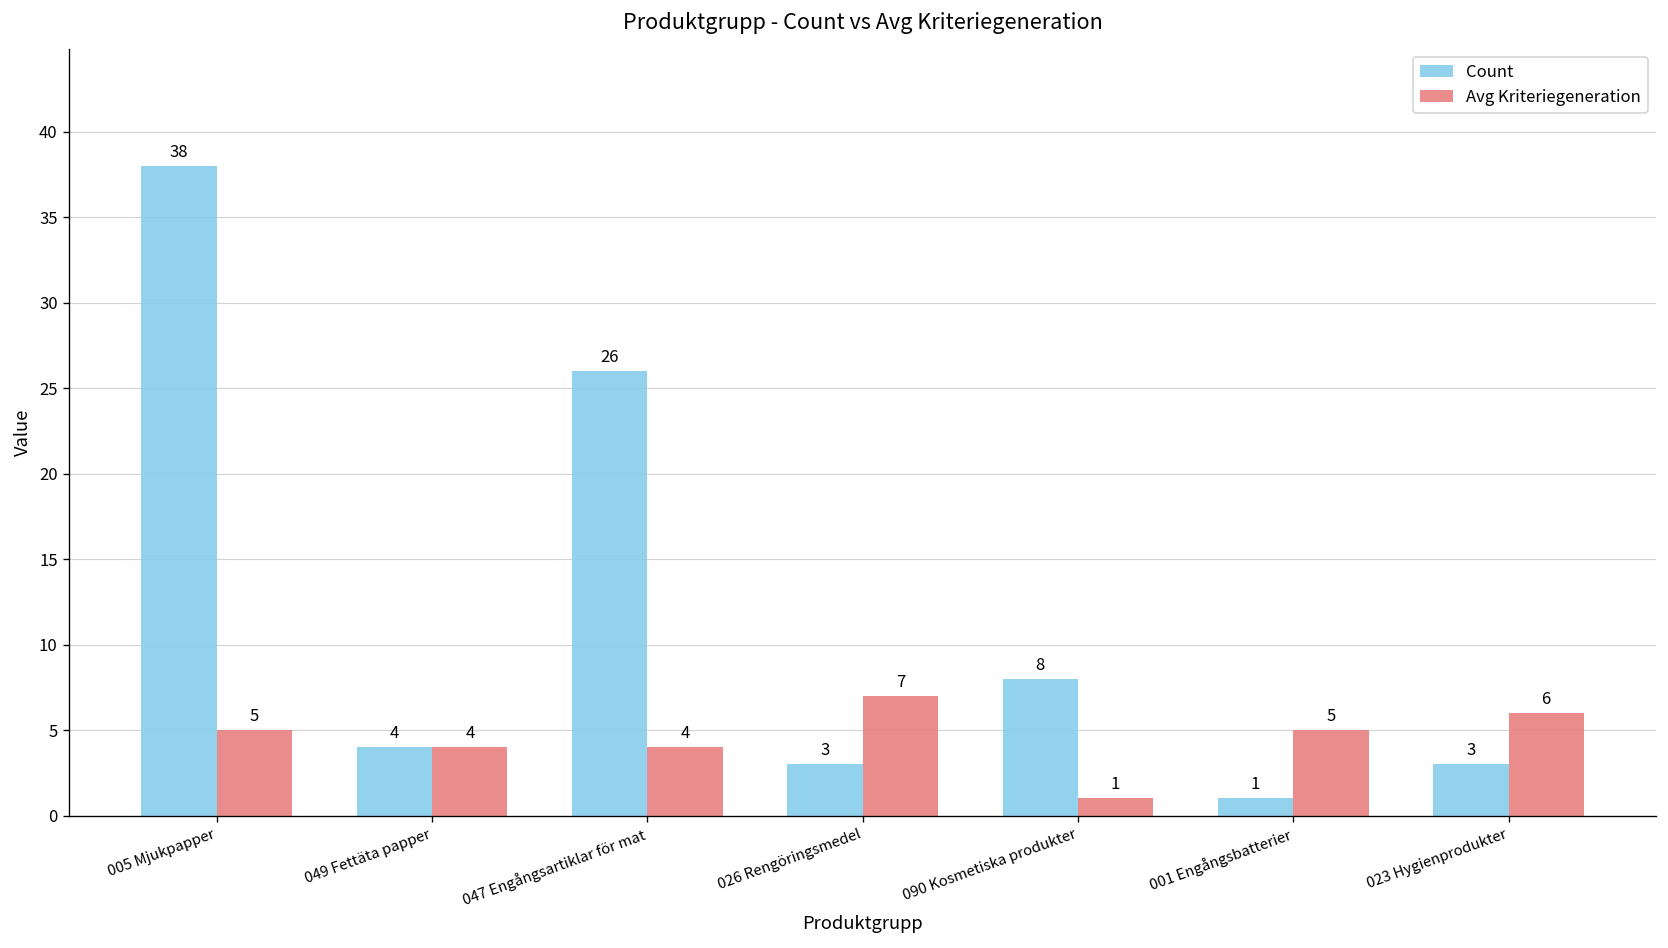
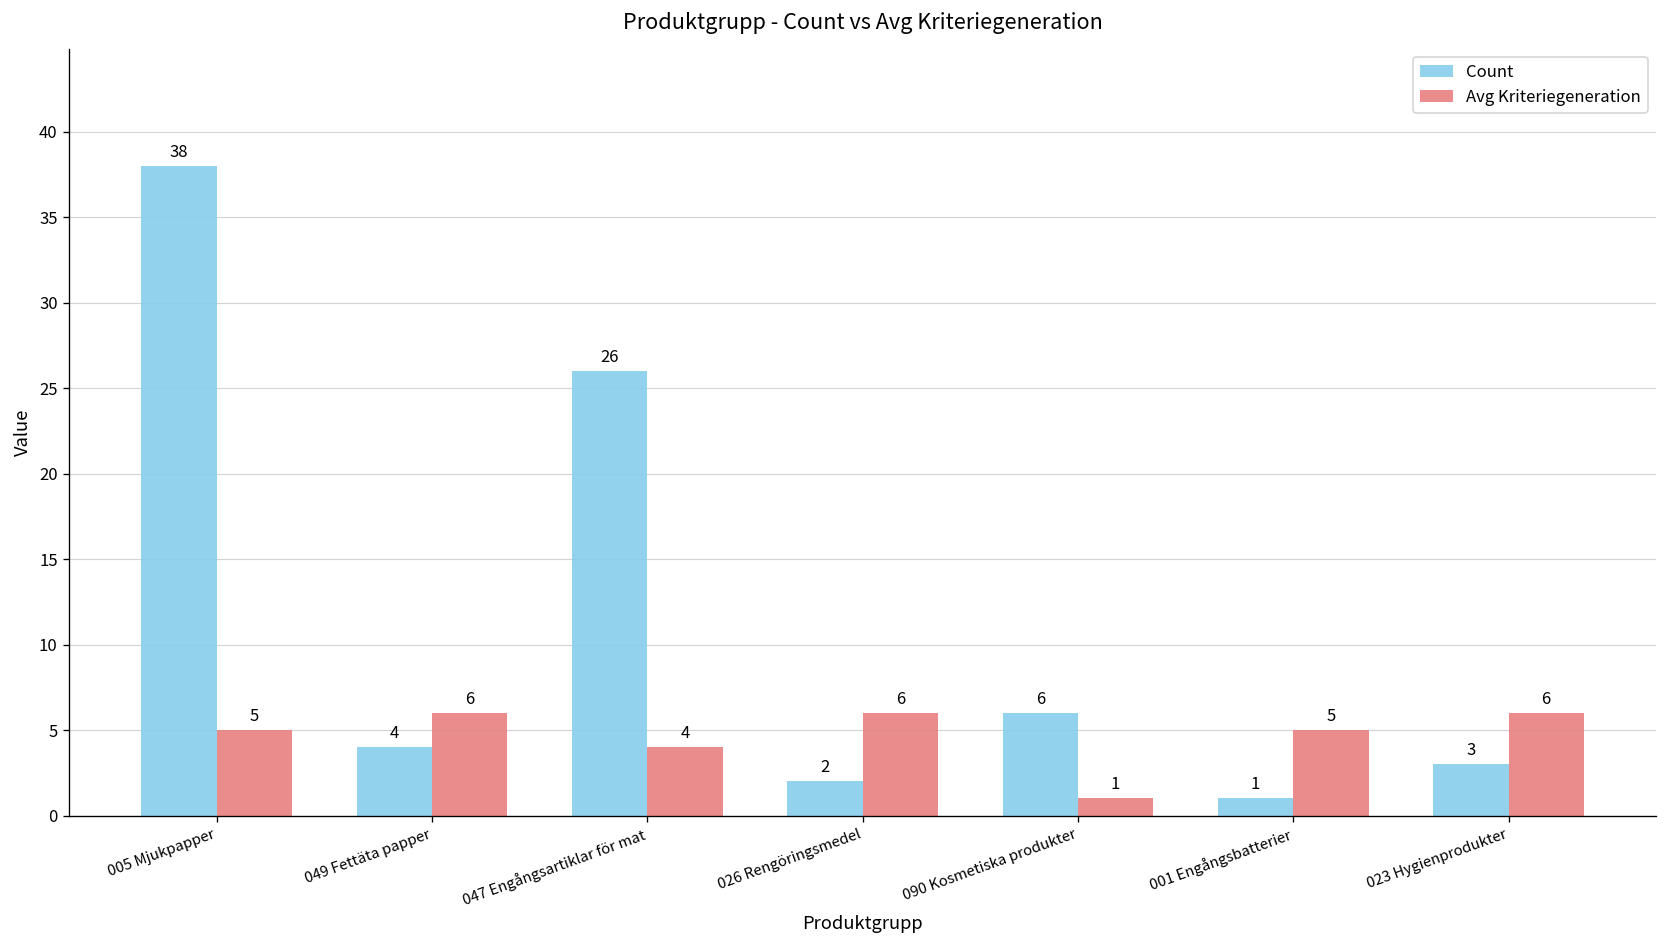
Avg Kriteriegeneration, 049 Fettäta papper: 4 -> 6
Count, 026 Rengöringsmedel: 3 -> 2
Avg Kriteriegeneration, 026 Rengöringsmedel: 7 -> 6
Count, 090 Kosmetiska produkter: 8 -> 6
